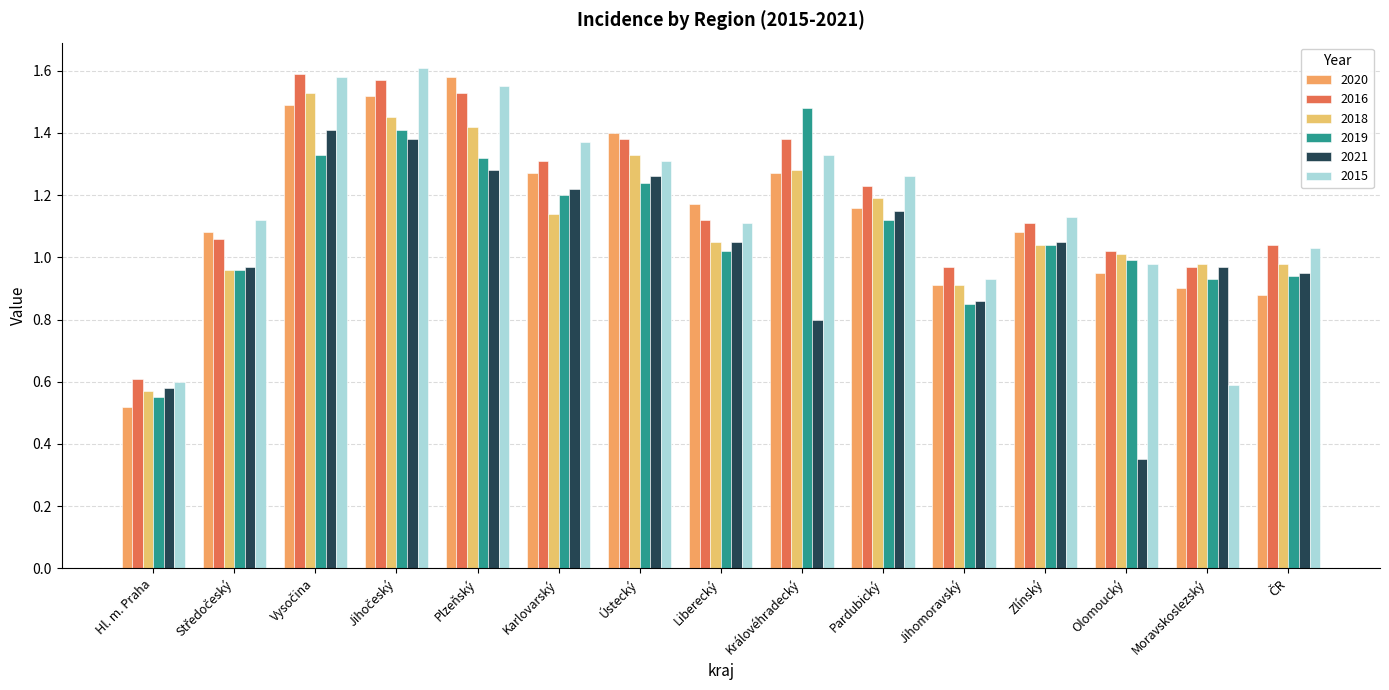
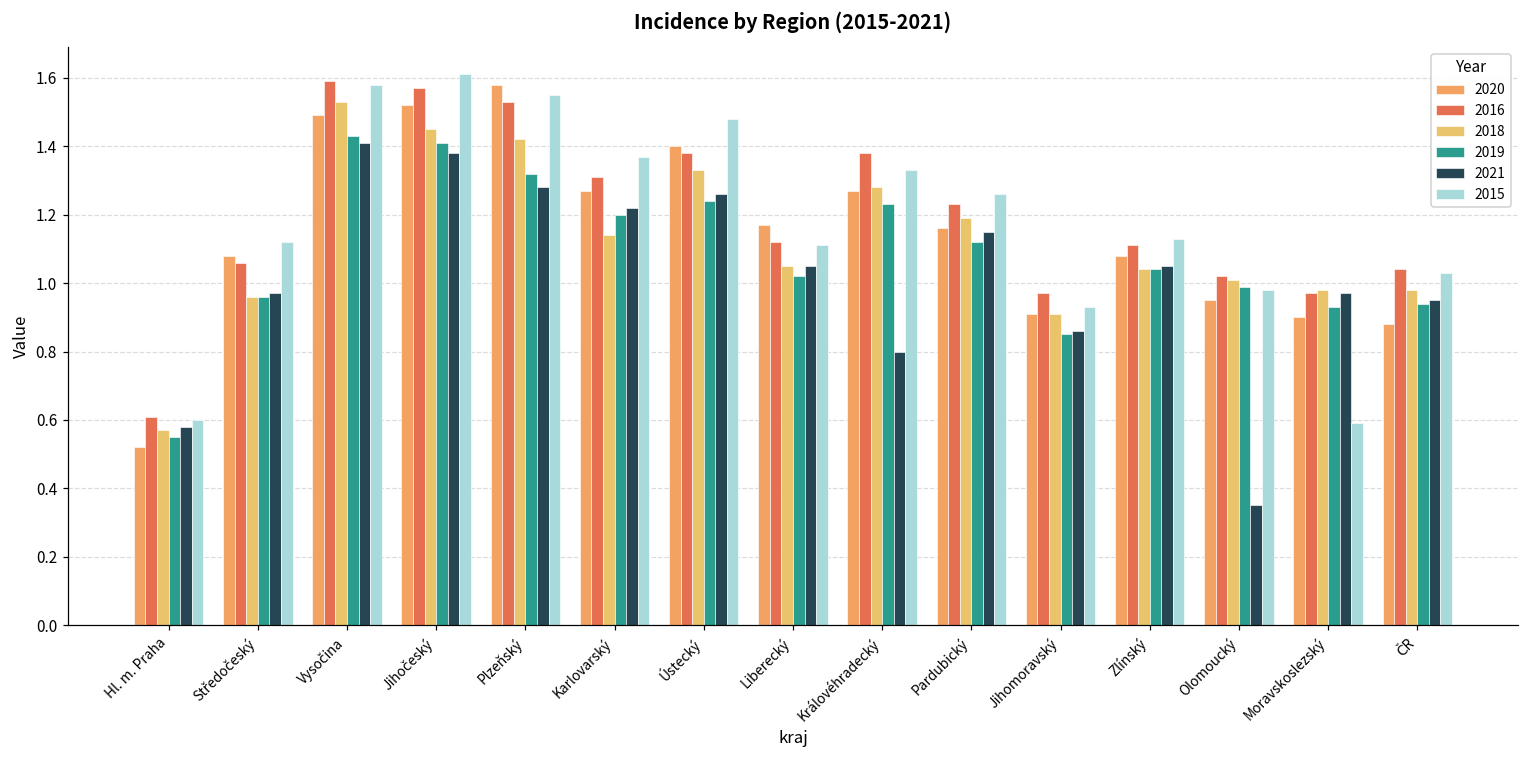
2019, Vysočina: 1.33 -> 1.43
2015, Ústecký: 1.31 -> 1.48
2019, Královéhradecký: 1.48 -> 1.23
